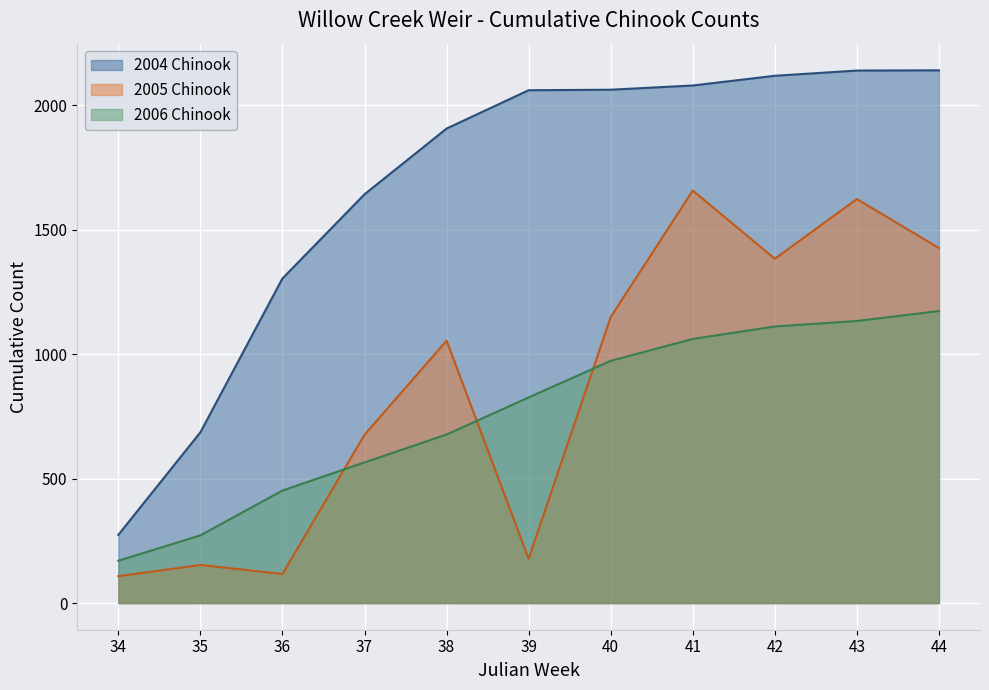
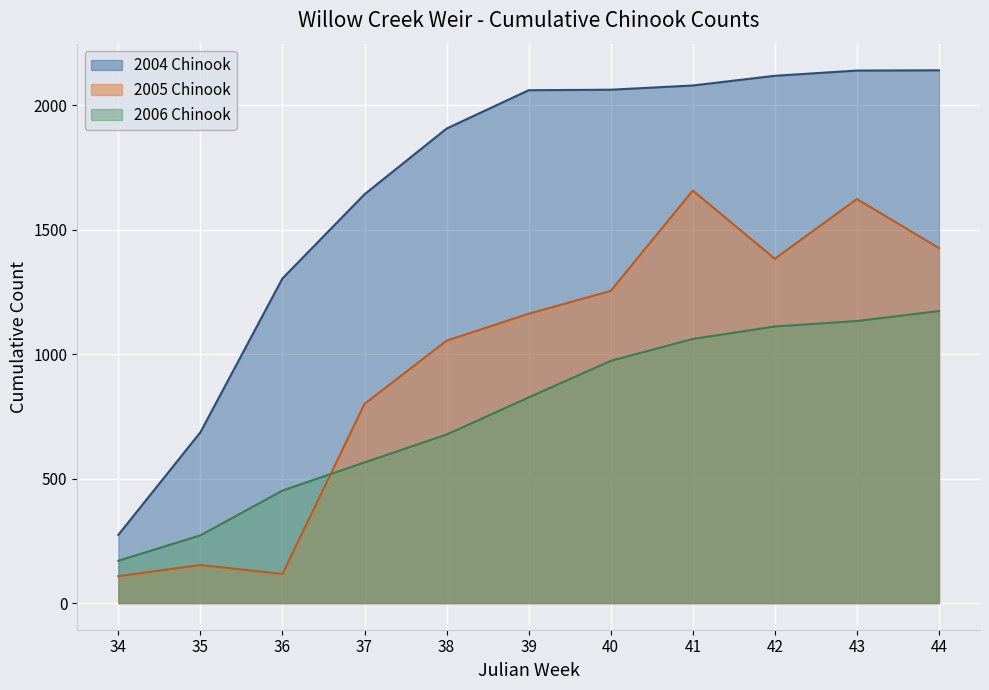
2005 Chinook, 37: 680 -> 800
2005 Chinook, 39: 180 -> 1160
2005 Chinook, 40: 1150 -> 1250
